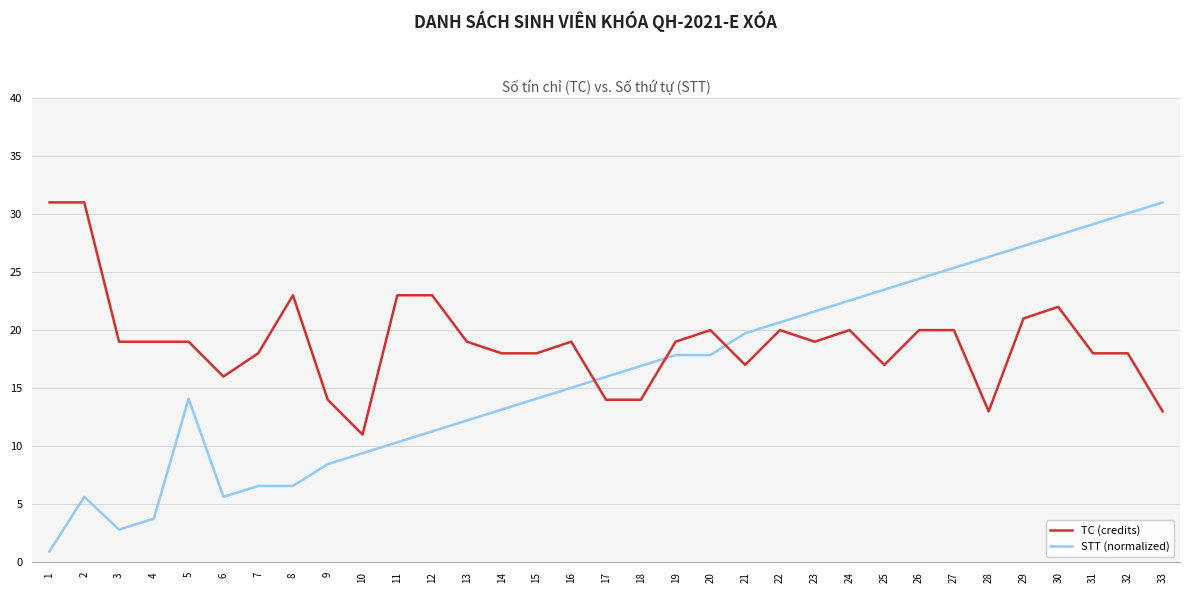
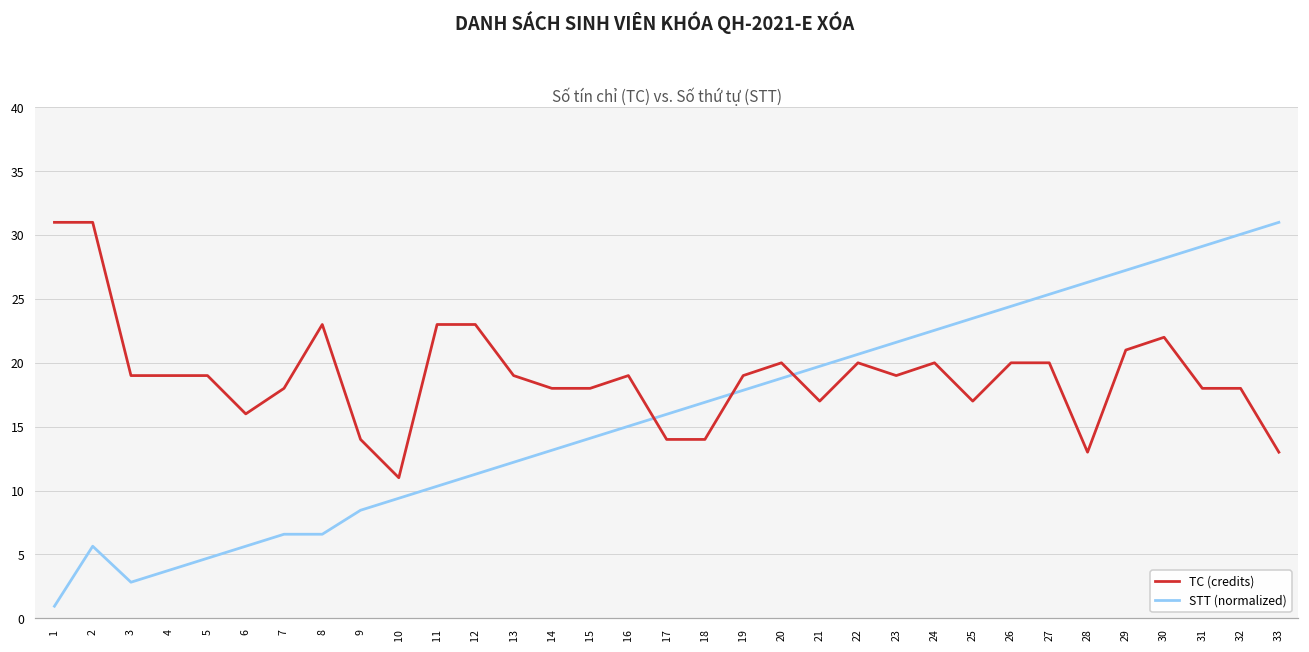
STT (normalized), 5: 14.1 -> 4.7
STT (normalized), 20: 17.8 -> 18.8
